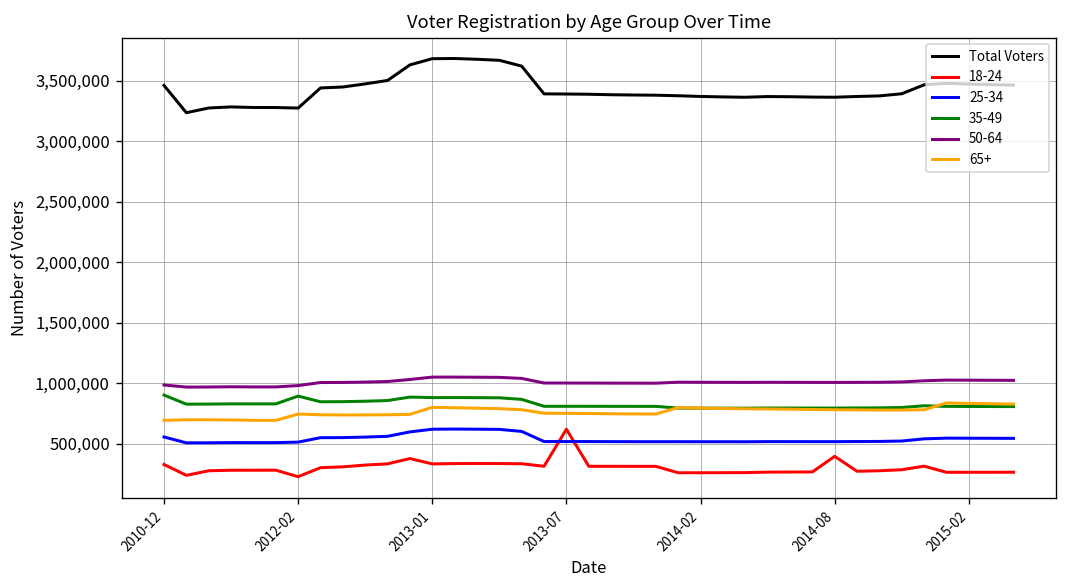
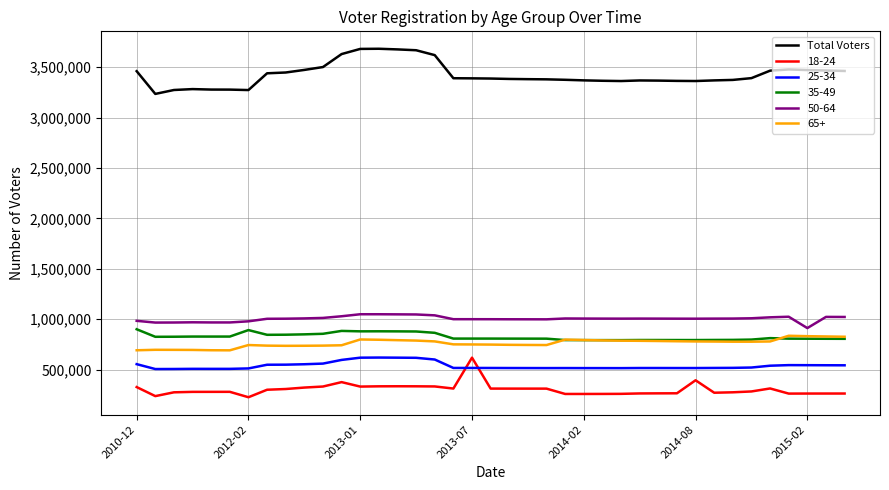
50-64, 2015-02: 1,020,000 -> 910,000
